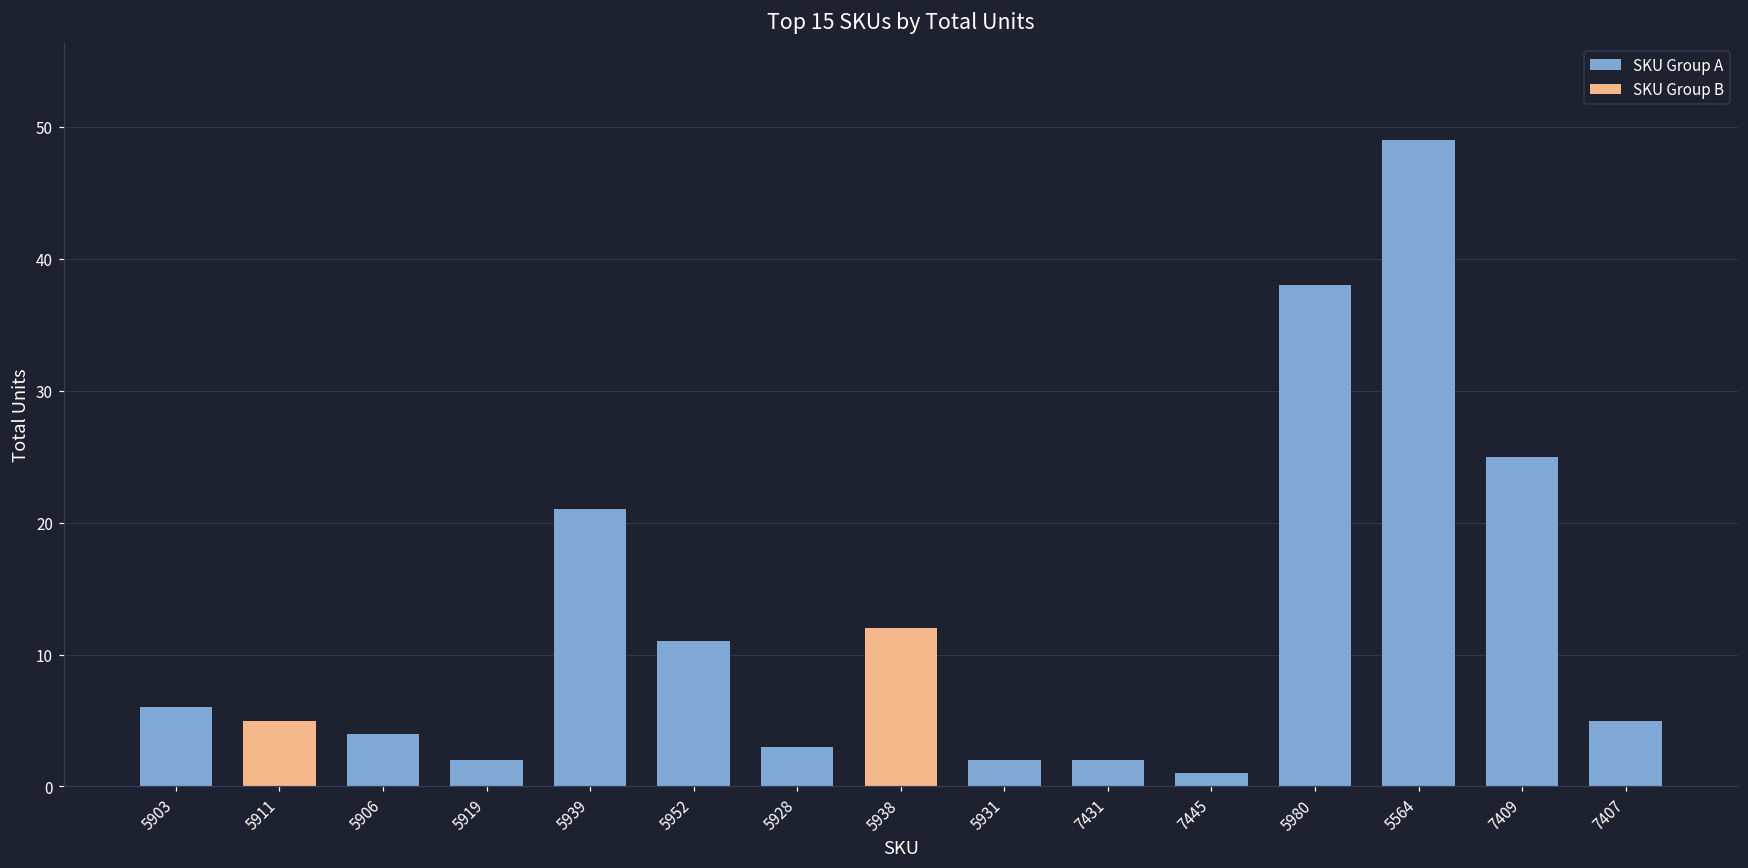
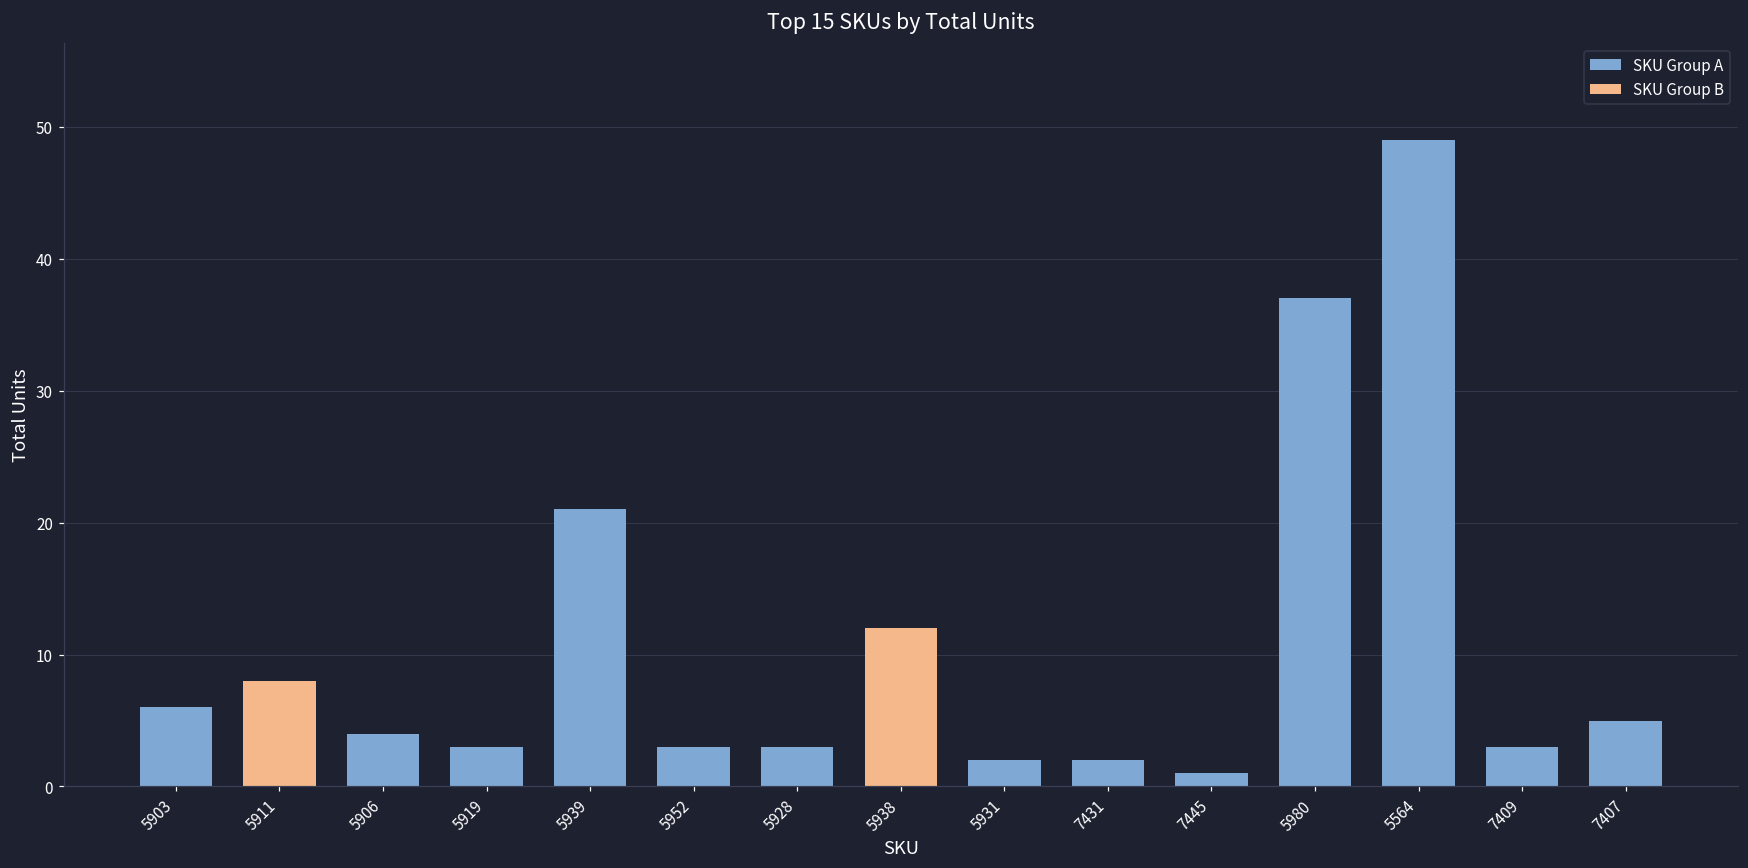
SKU Group B, 5911: 5 -> 8
SKU Group A, 5919: 2 -> 3
SKU Group A, 5952: 11 -> 3
SKU Group A, 5980: 38 -> 37
SKU Group A, 7409: 25 -> 3
